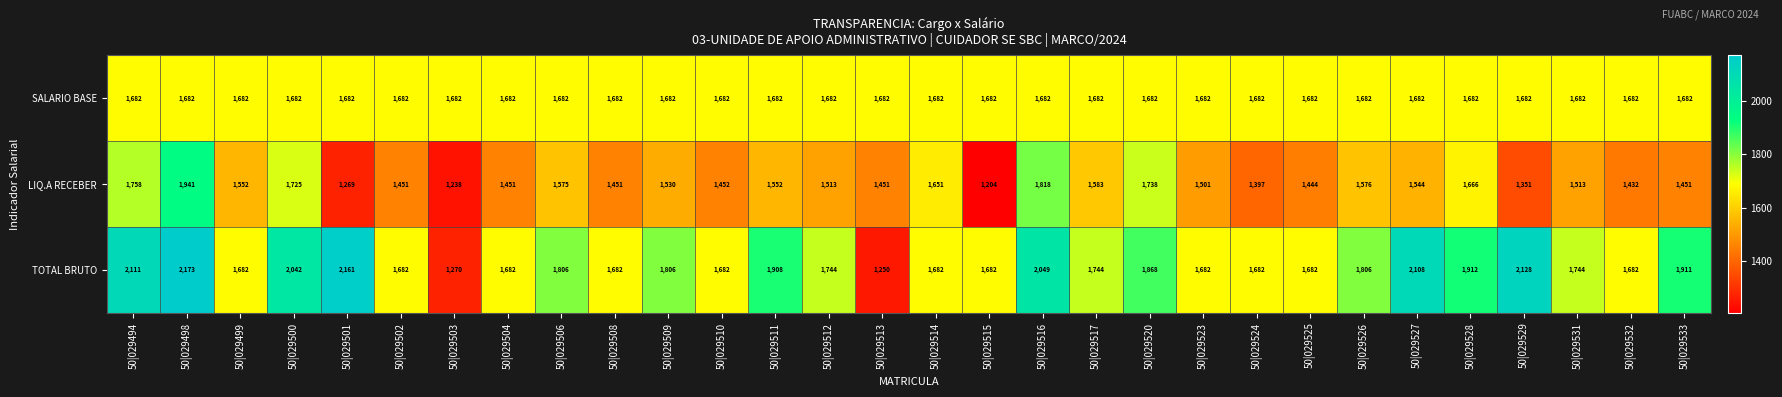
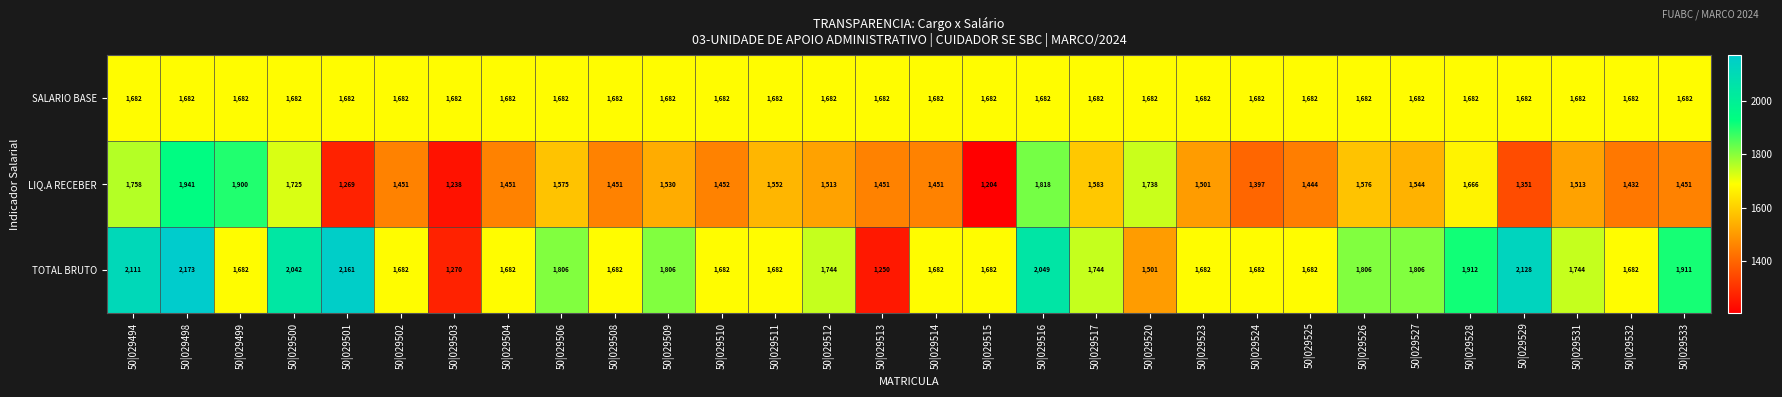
LIQ.A RECEBER, 50|029499: 1,552 -> 1,900
LIQ.A RECEBER, 50|029514: 1,651 -> 1,451
TOTAL BRUTO, 50|029511: 1,908 -> 1,682
TOTAL BRUTO, 50|029520: 1,868 -> 1,501
TOTAL BRUTO, 50|029527: 2,108 -> 1,806
